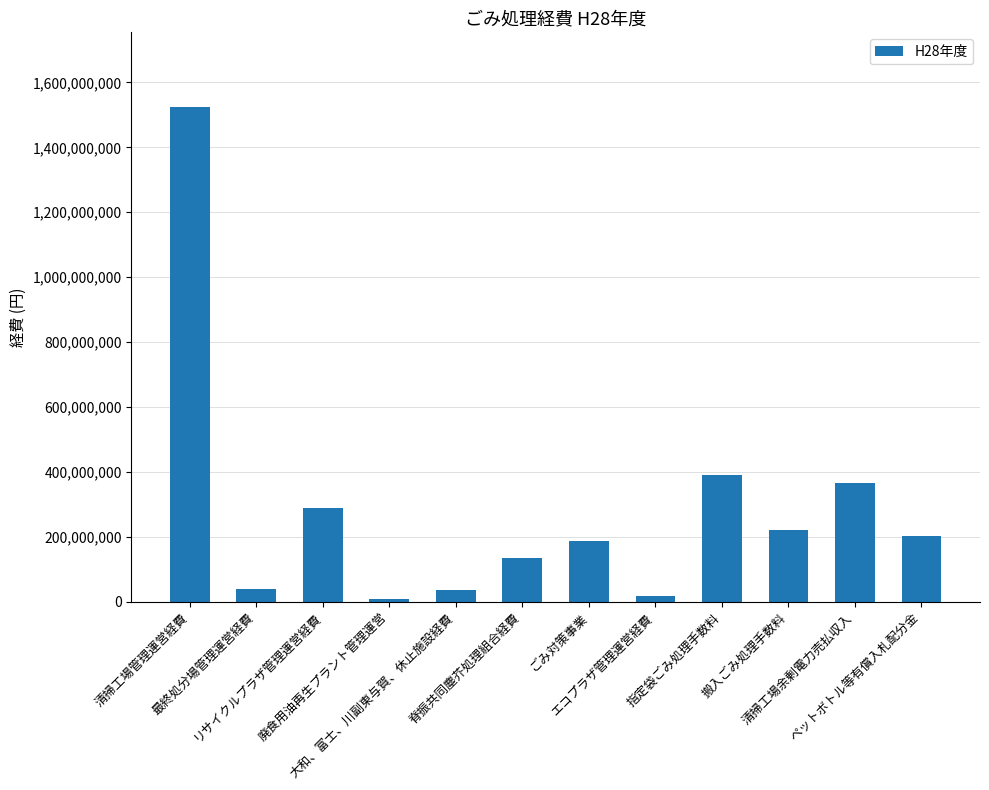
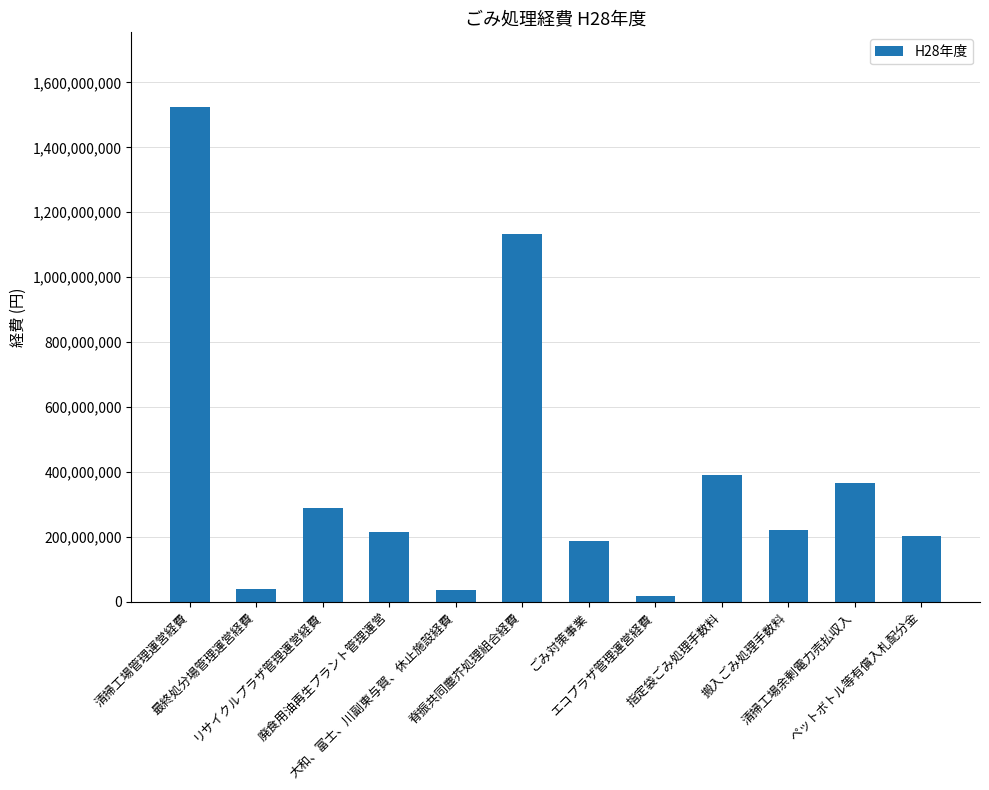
廃食用油再生プラント管理運営: 10,000,000 -> 220,000,000
脊振共同塵芥処理組合経費: 130,000,000 -> 1,130,000,000
